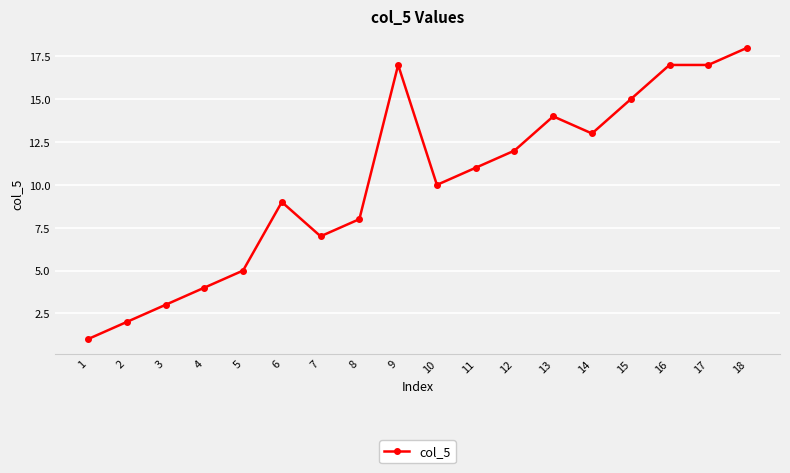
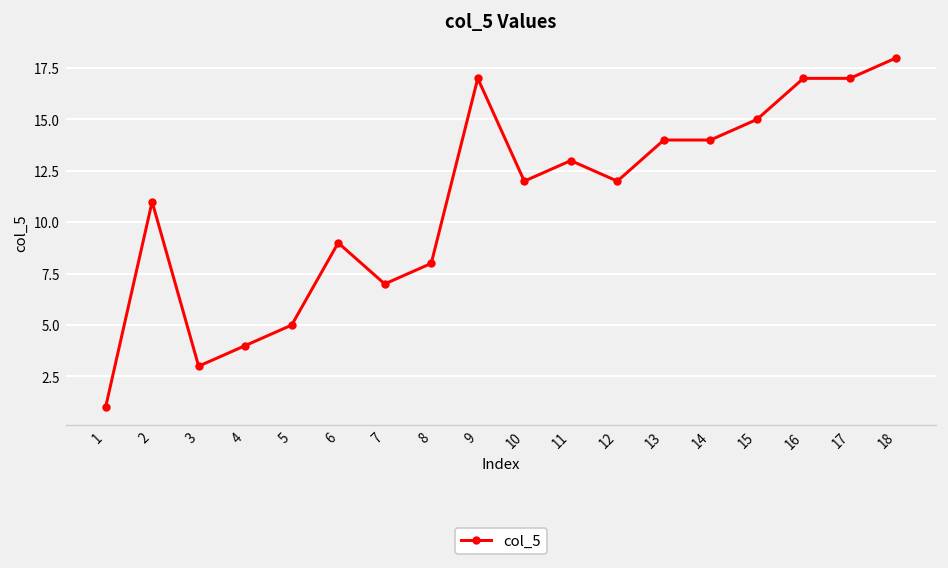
2: 2 -> 11
10: 10 -> 12
11: 11 -> 13
14: 13 -> 14
